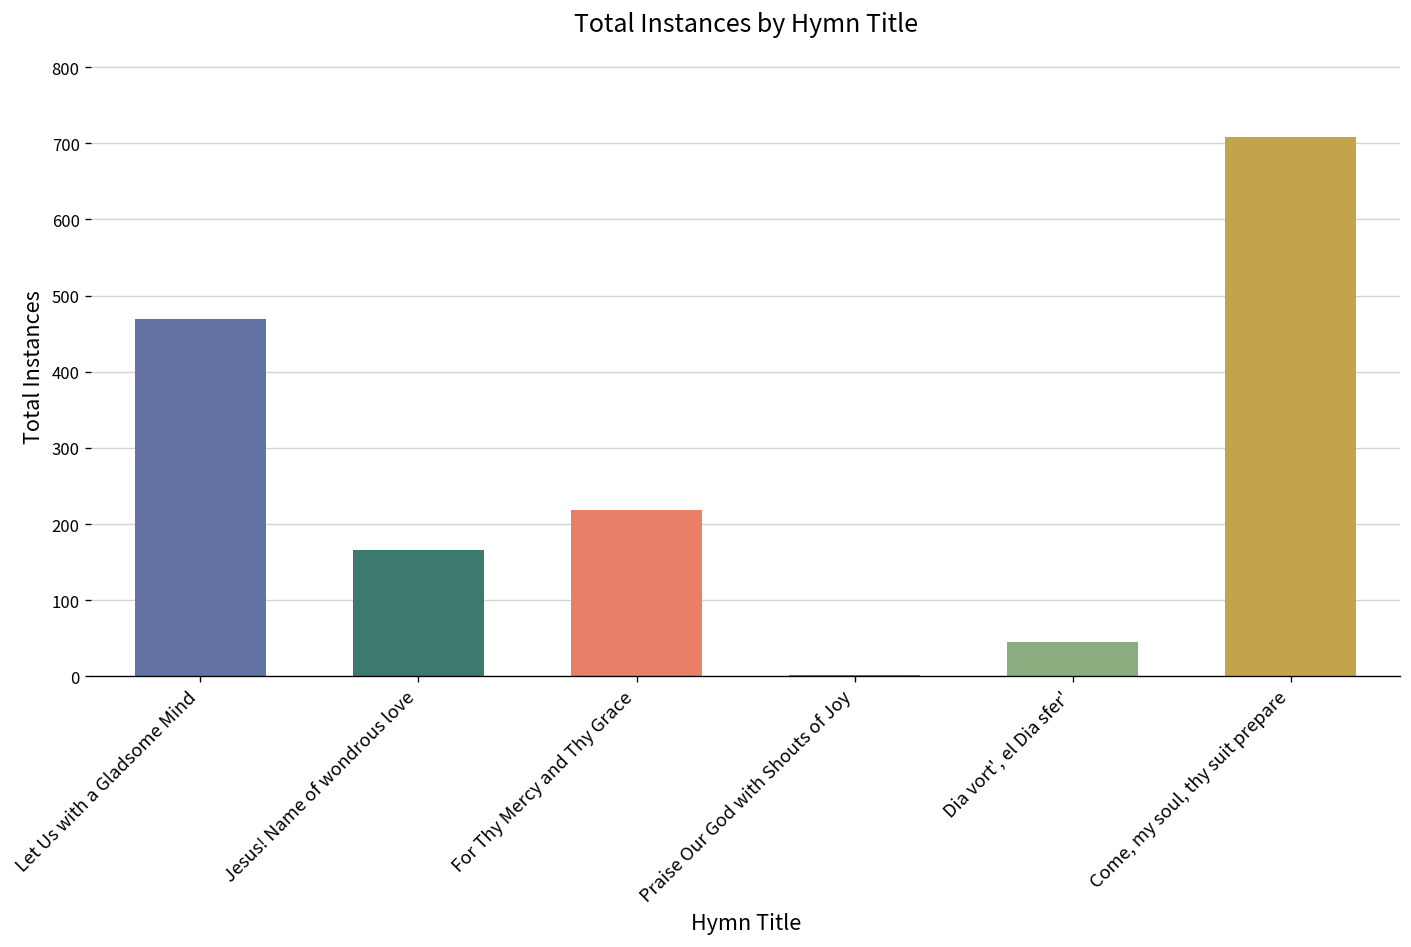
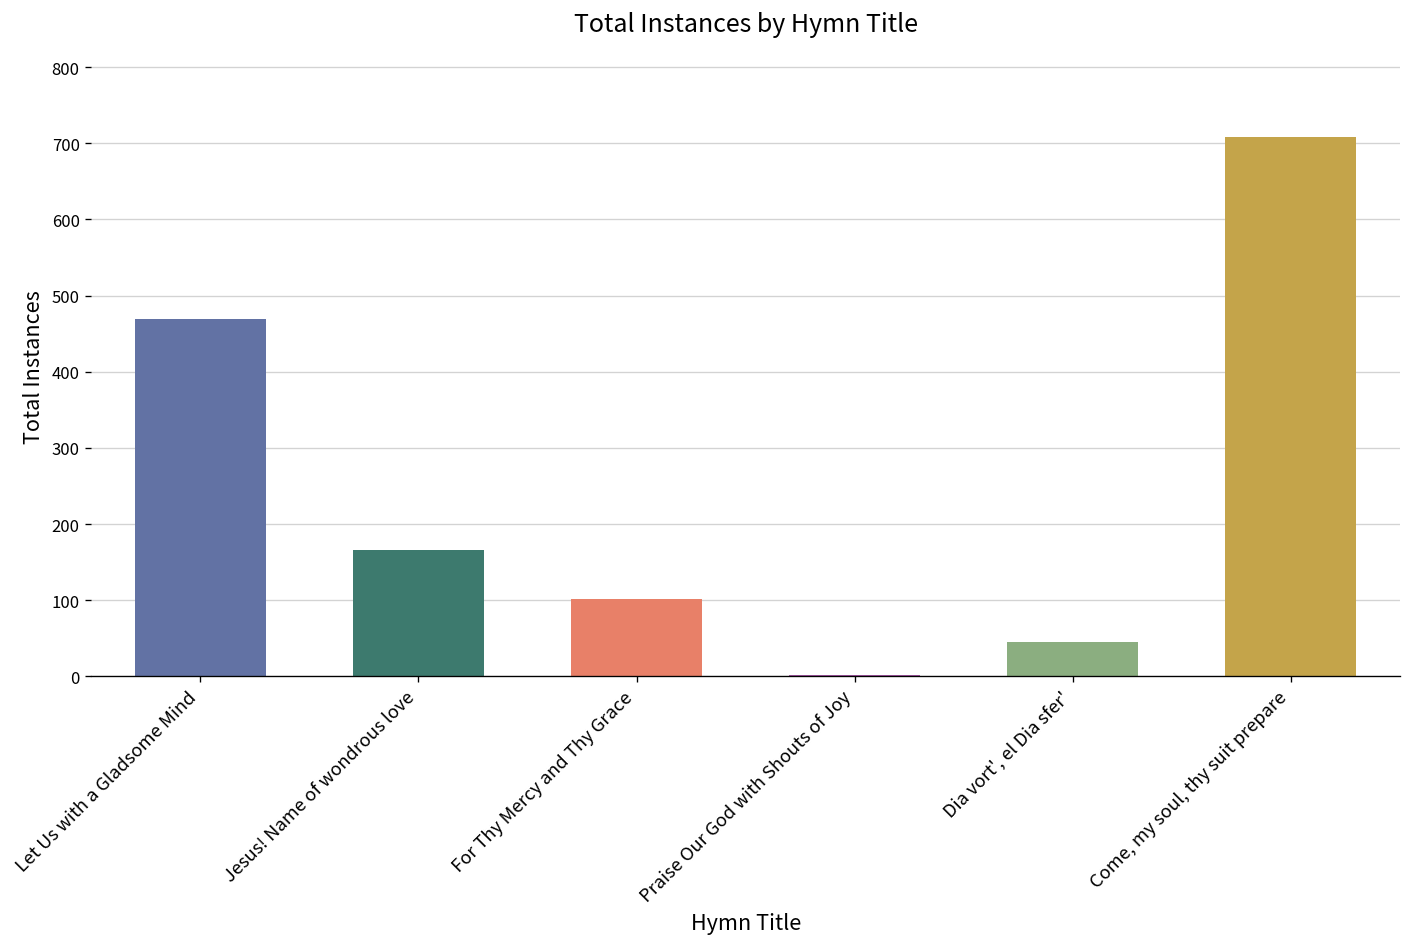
For Thy Mercy and Thy Grace: 220 -> 100
